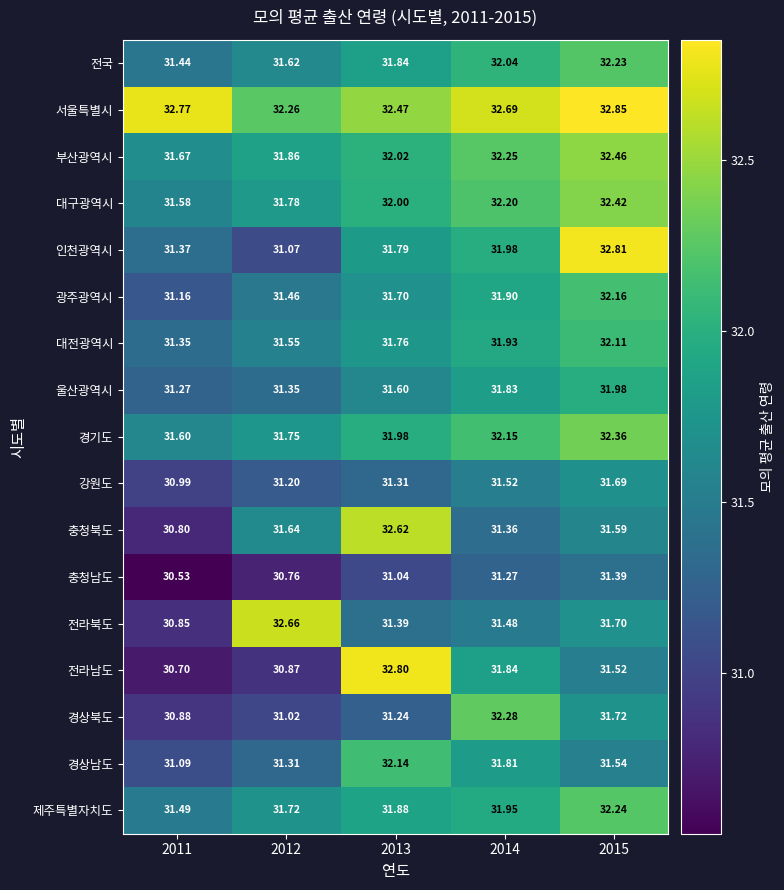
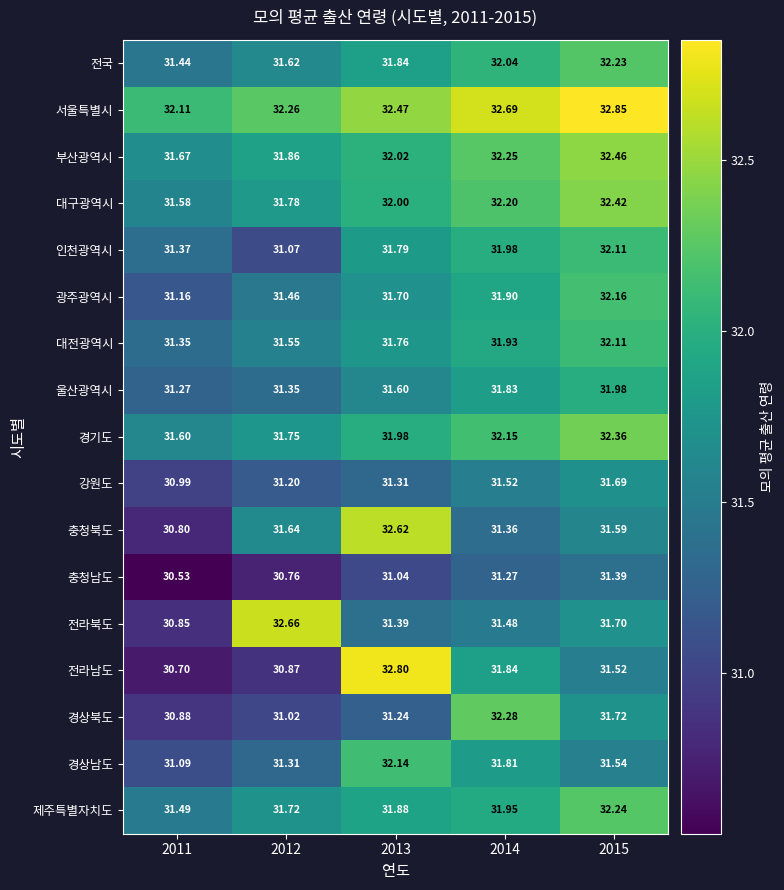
서울특별시, 2011: 32.77 -> 32.11
인천광역시, 2015: 32.81 -> 32.11
